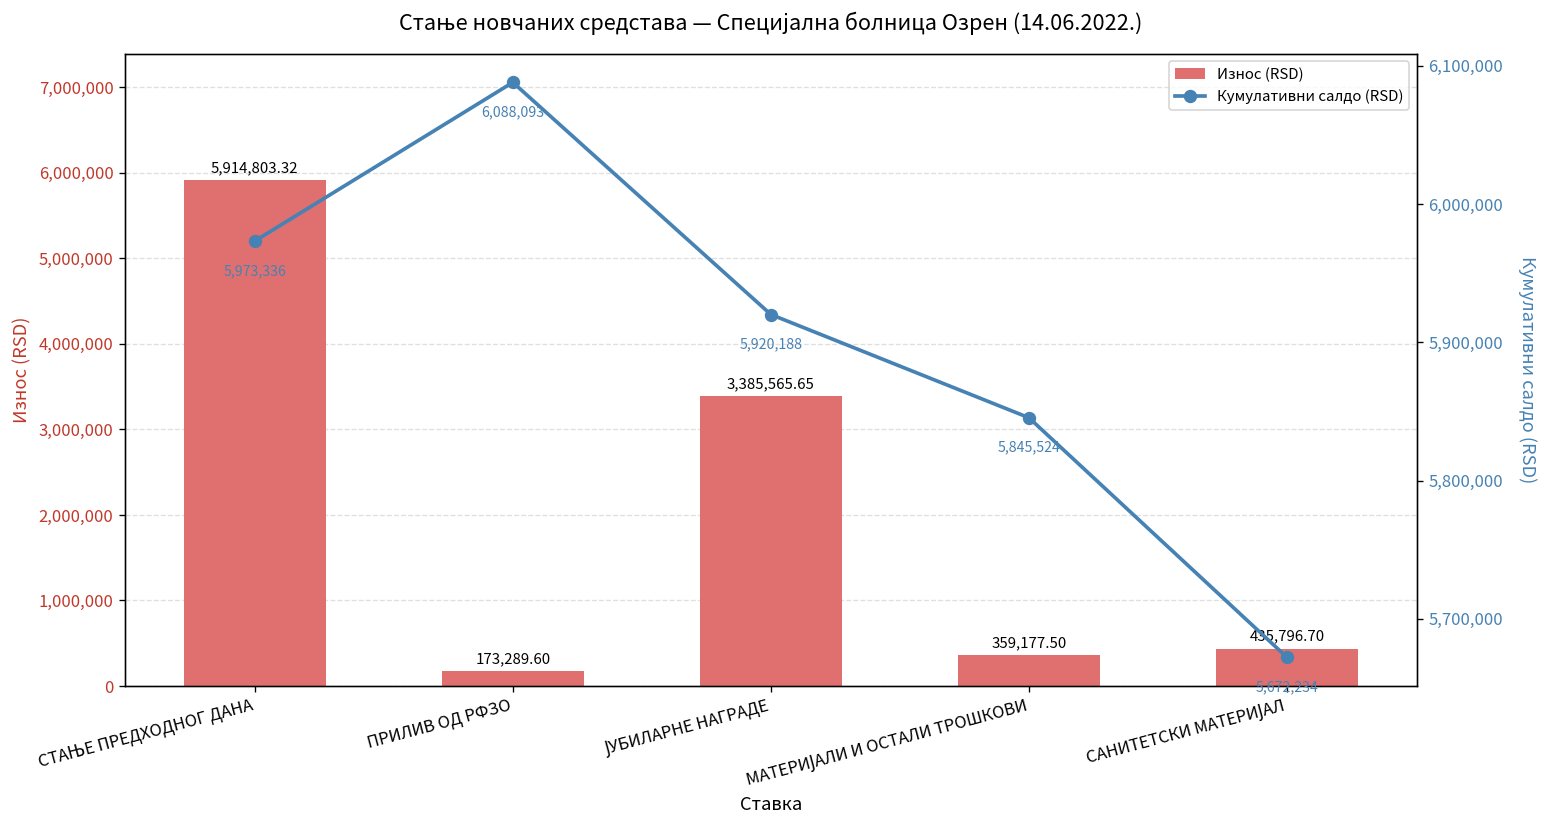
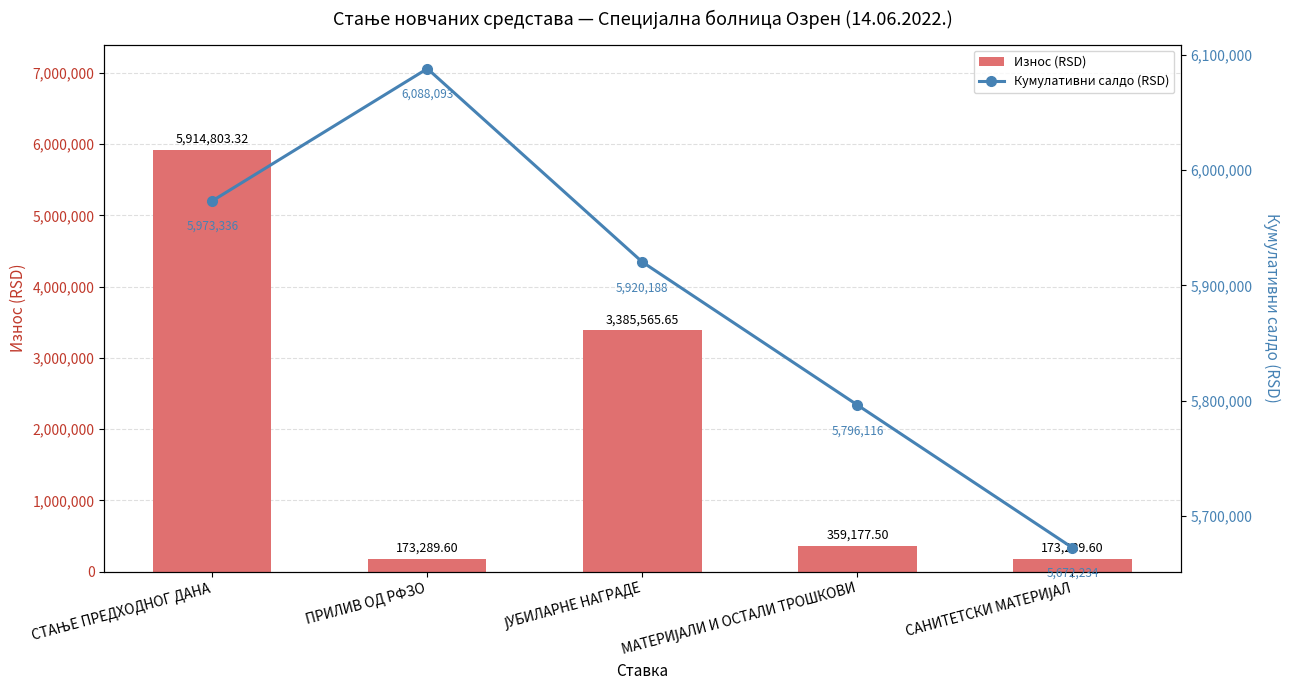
Износ (RSD), САНИТЕТСКИ МАТЕРИЈАЛ: 435,796.70 -> 173,289.60
Кумулативни салдо (RSD), МАТЕРИЈАЛИ И ОСТАЛИ ТРОШКОВИ: 5,845,524 -> 5,796,116
